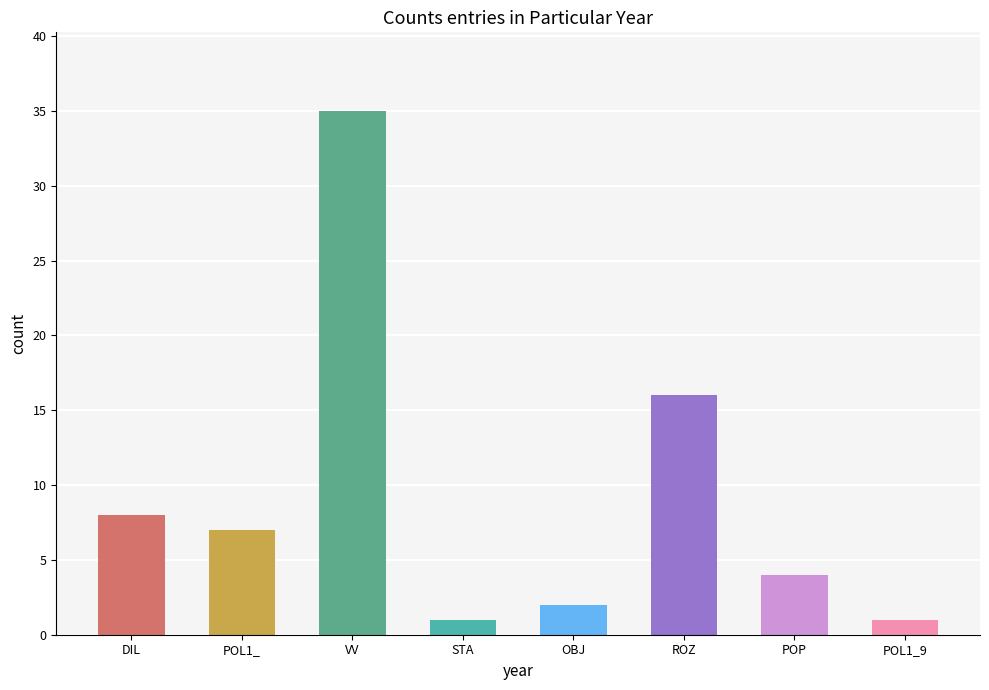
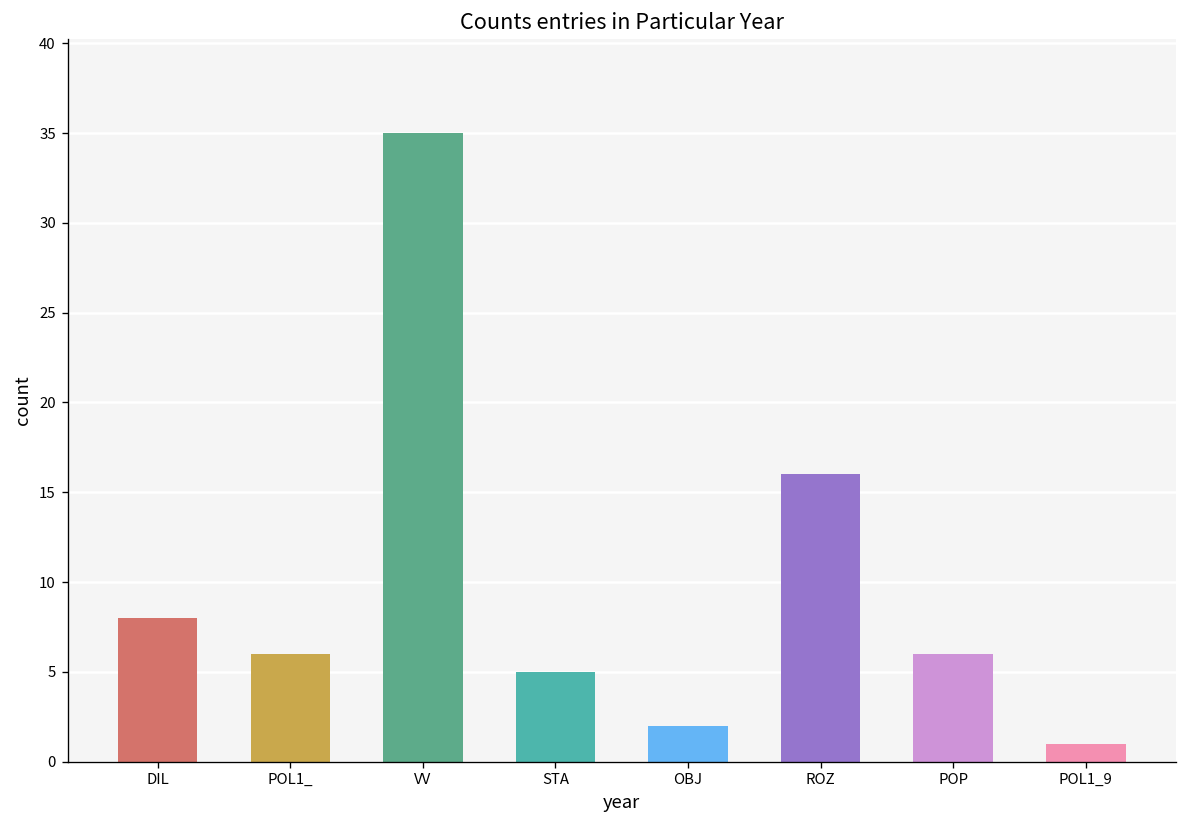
POL1_: 7 -> 6
STA: 1 -> 5
POP: 4 -> 6
